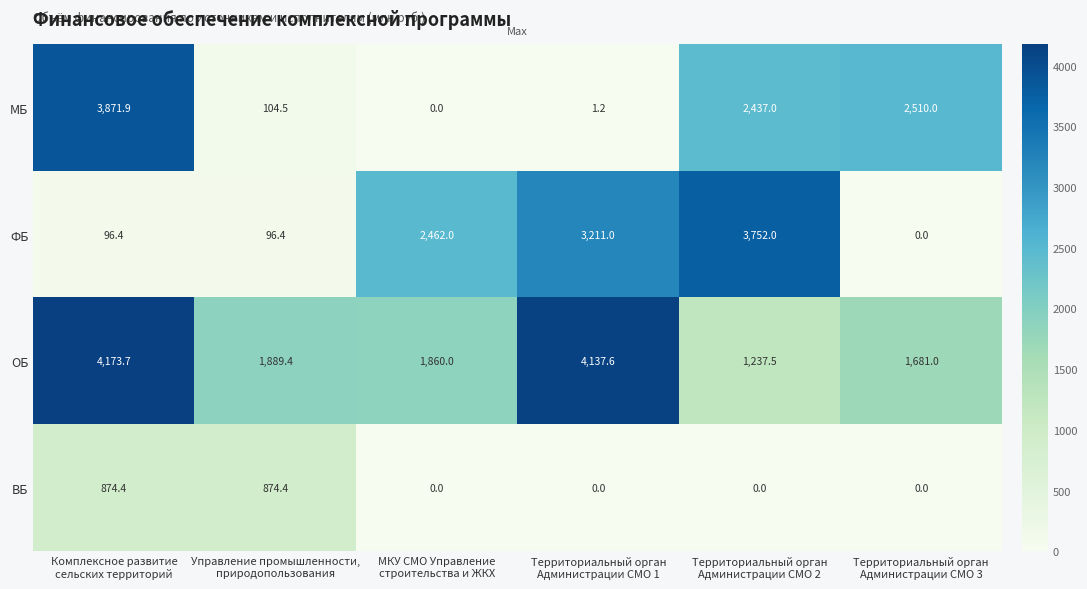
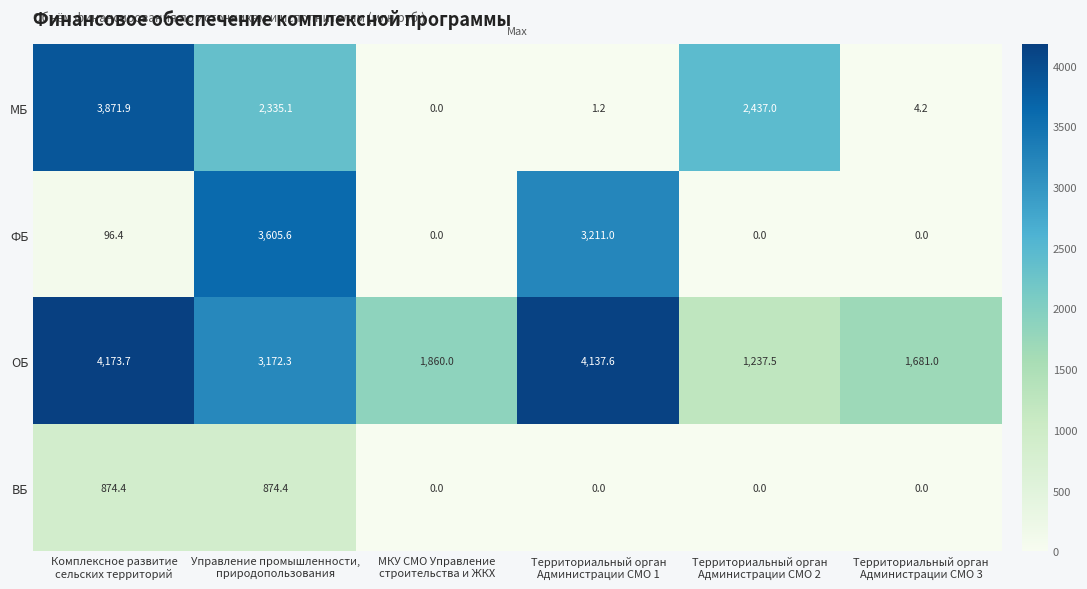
МБ, Управление промышленности, природопользования: 104.5 -> 2,335.1
МБ, Территориальный орган Администрации СМО 3: 2,510.0 -> 4.2
ФБ, Управление промышленности, природопользования: 96.4 -> 3,605.6
ФБ, МКУ СМО Управление строительства и ЖКХ: 2,462.0 -> 0.0
ФБ, Территориальный орган Администрации СМО 2: 3,752.0 -> 0.0
ОБ, Управление промышленности, природопользования: 1,889.4 -> 3,172.3
